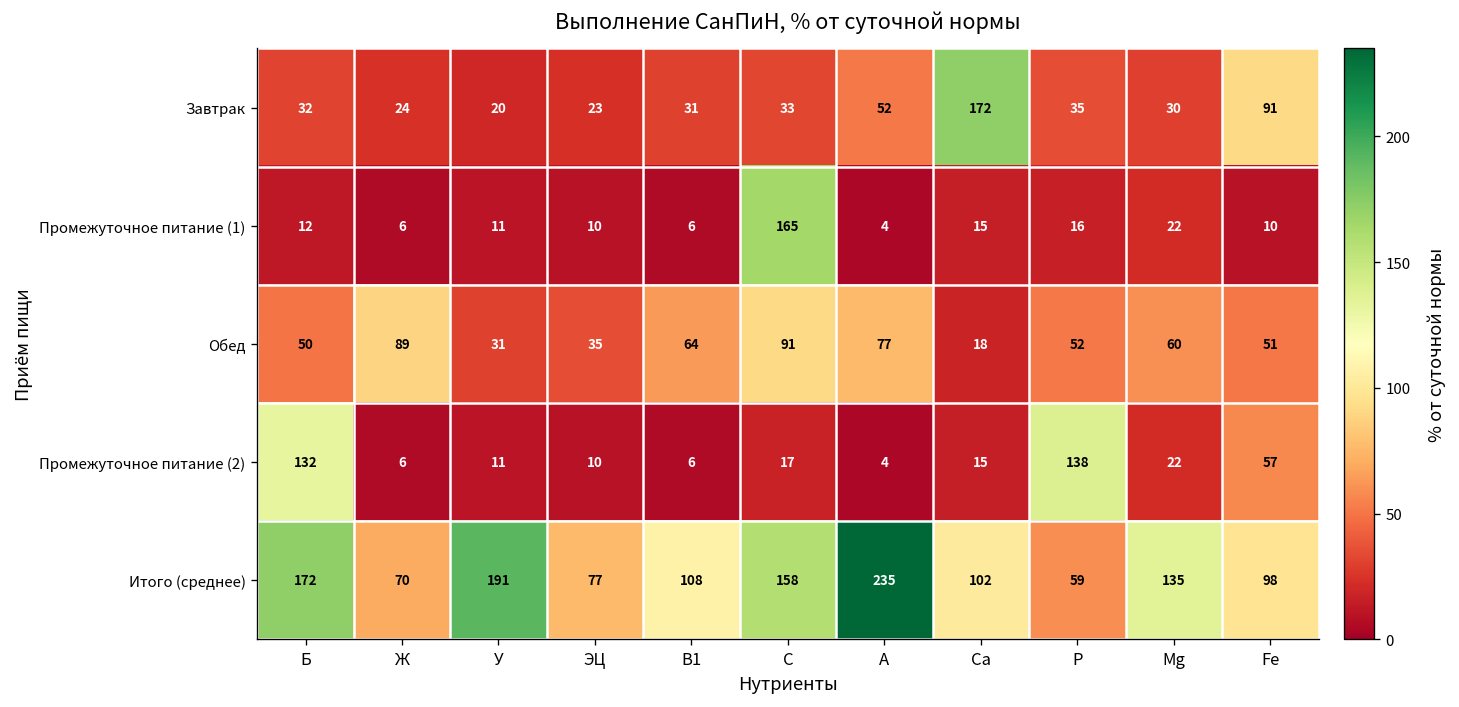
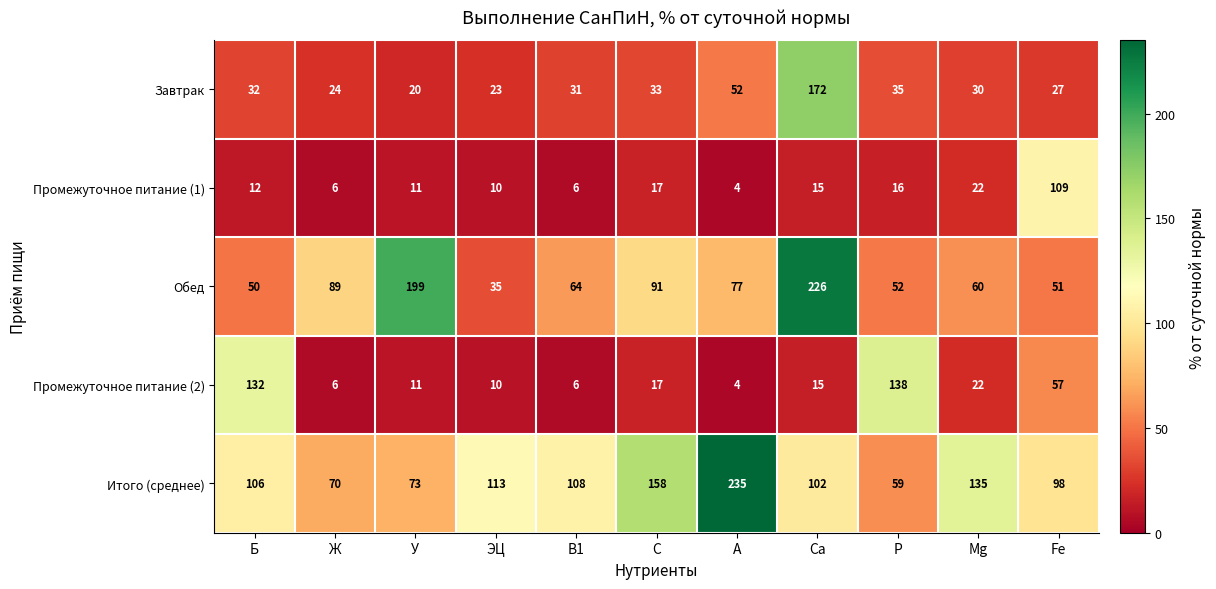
Завтрак, Fe: 91 -> 27
Промежуточное питание (1), C: 165 -> 17
Промежуточное питание (1), Fe: 10 -> 109
Обед, У: 31 -> 199
Обед, Ca: 18 -> 226
Итого (среднее), Б: 172 -> 106
Итого (среднее), У: 191 -> 73
Итого (среднее), ЭЦ: 77 -> 113
